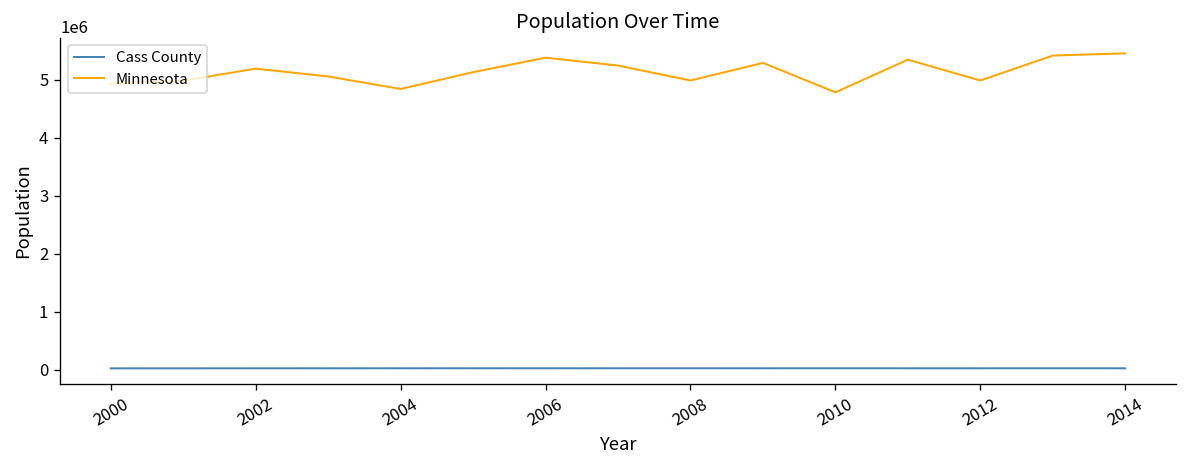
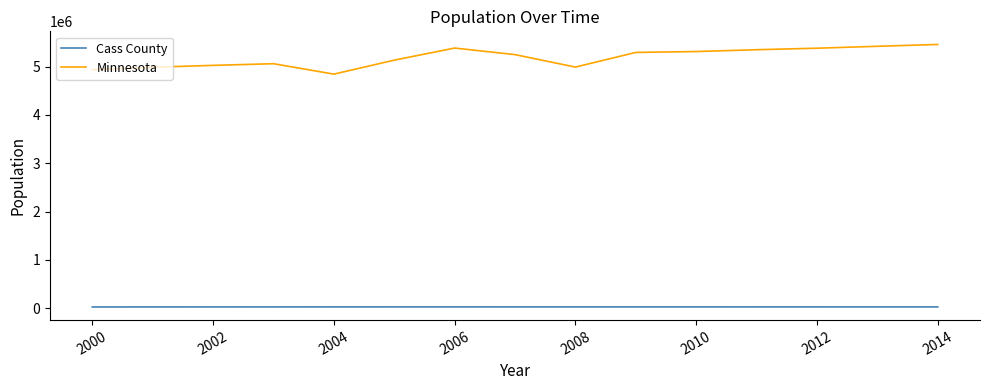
Minnesota, 2002: 5200000 -> 5000000
Minnesota, 2010: 4800000 -> 5300000
Minnesota, 2012: 5000000 -> 5400000
